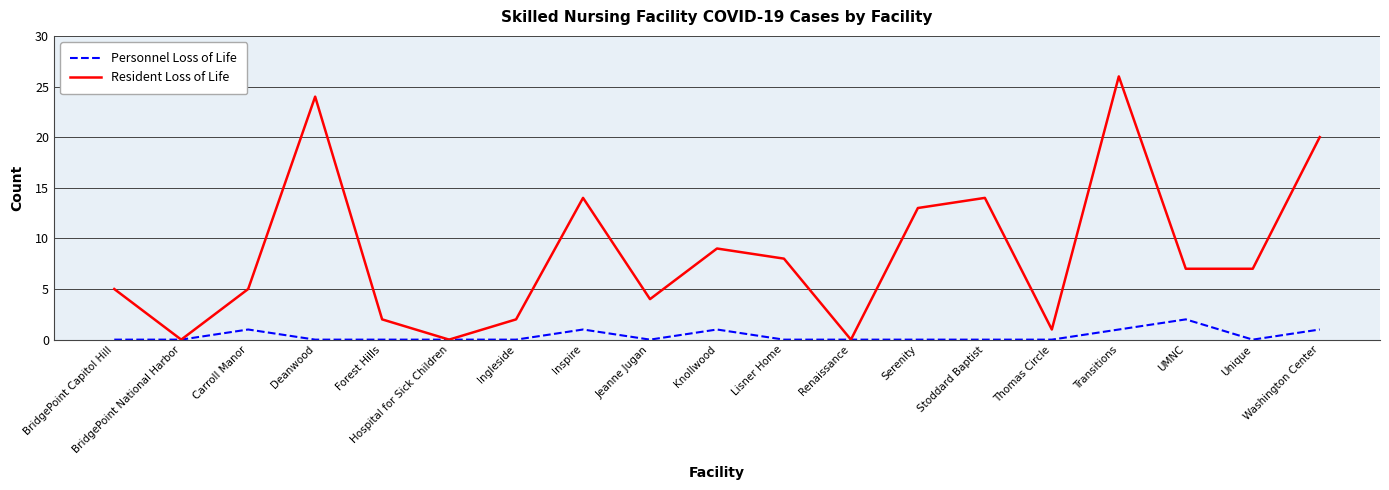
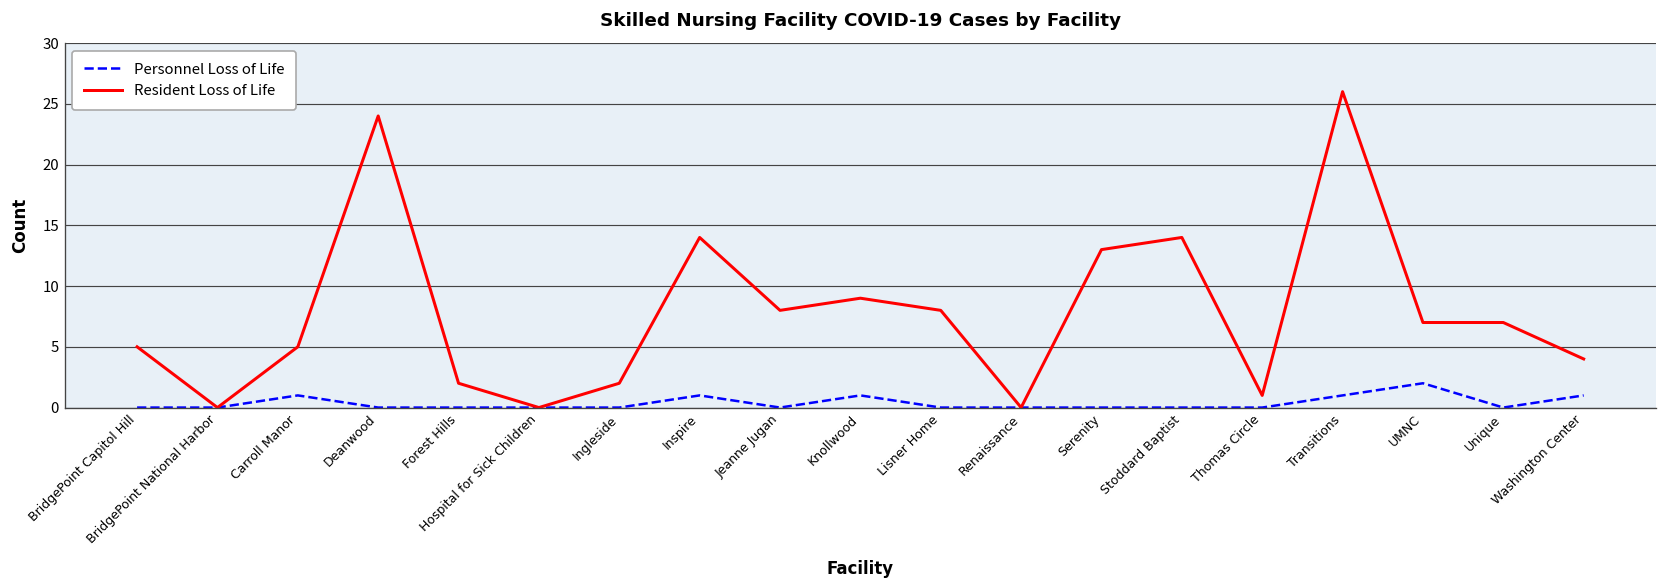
Resident Loss of Life, Jeanne Jugan: 4 -> 8
Resident Loss of Life, Washington Center: 20 -> 4
